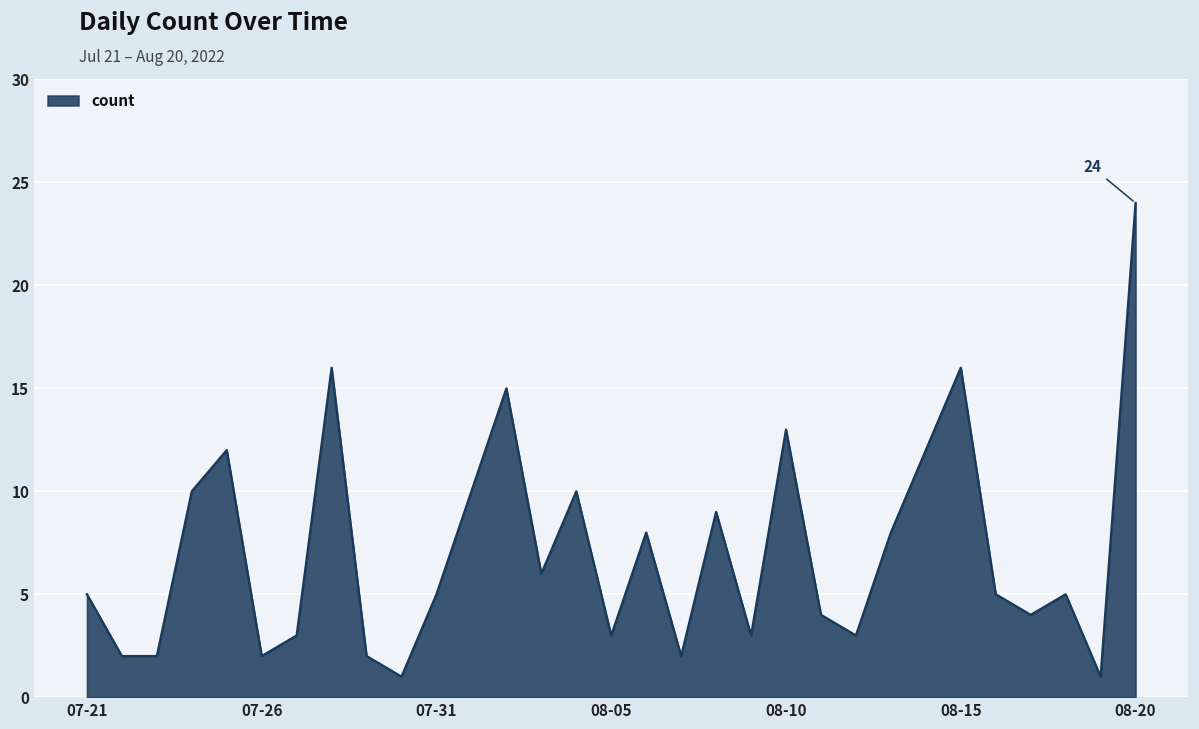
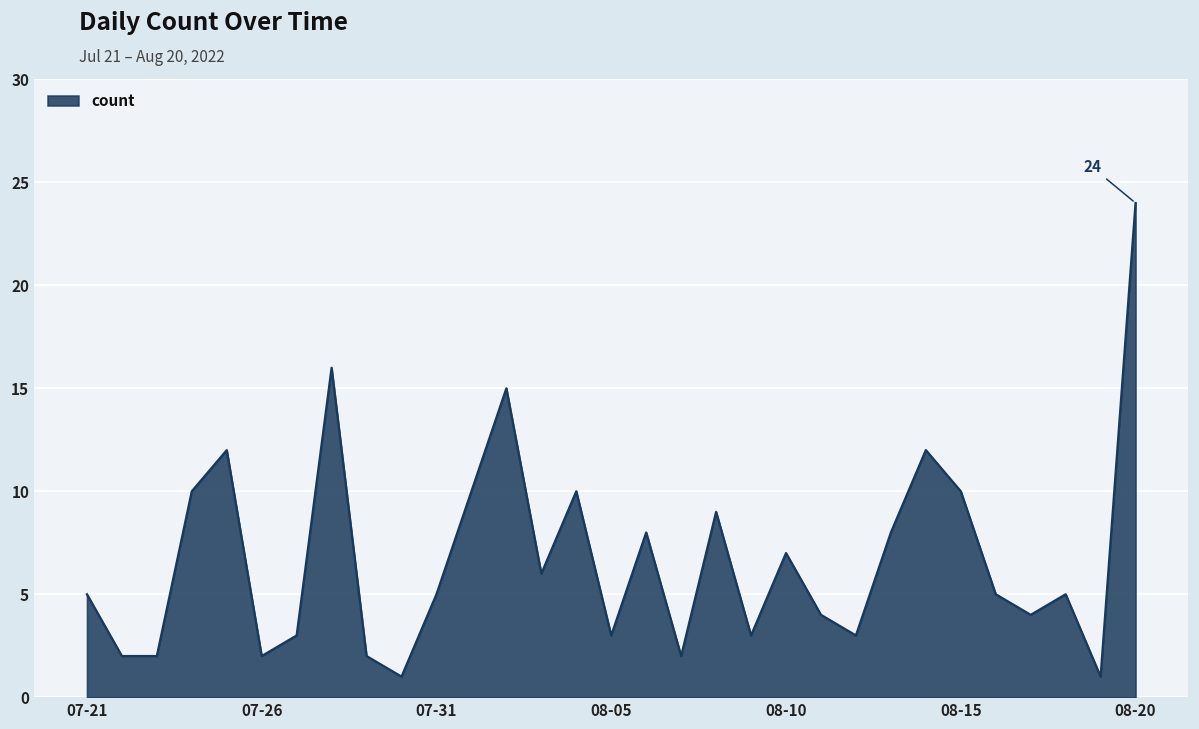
08-10: 13 -> 7
08-15: 16 -> 10
